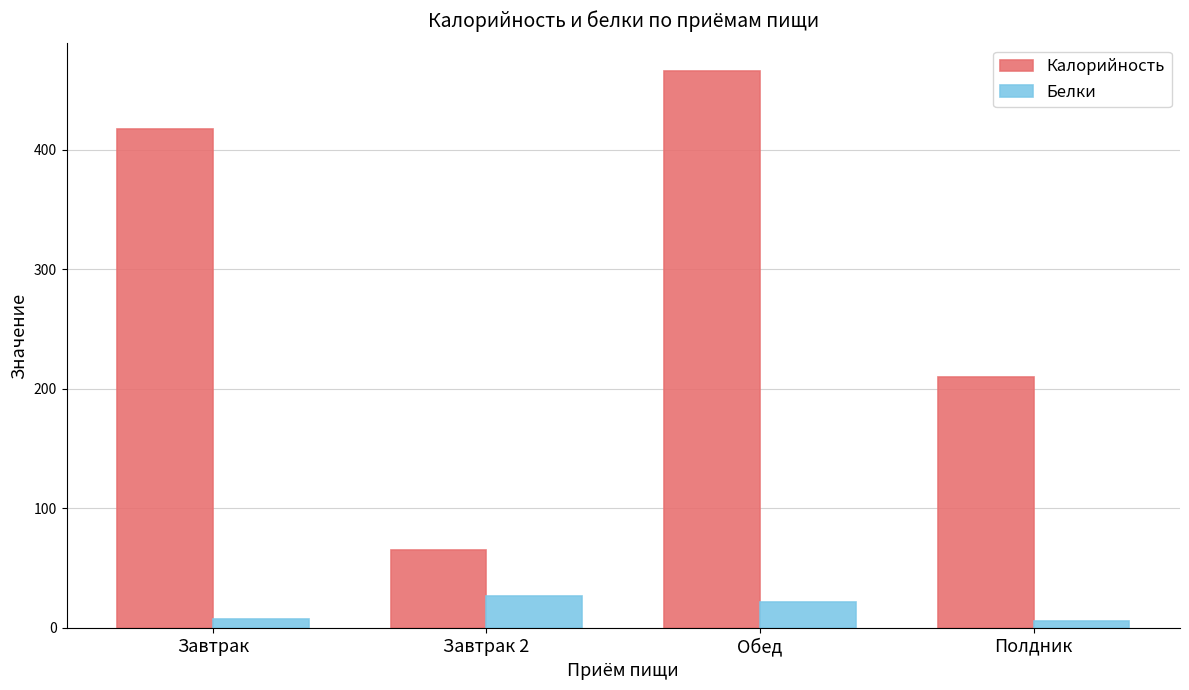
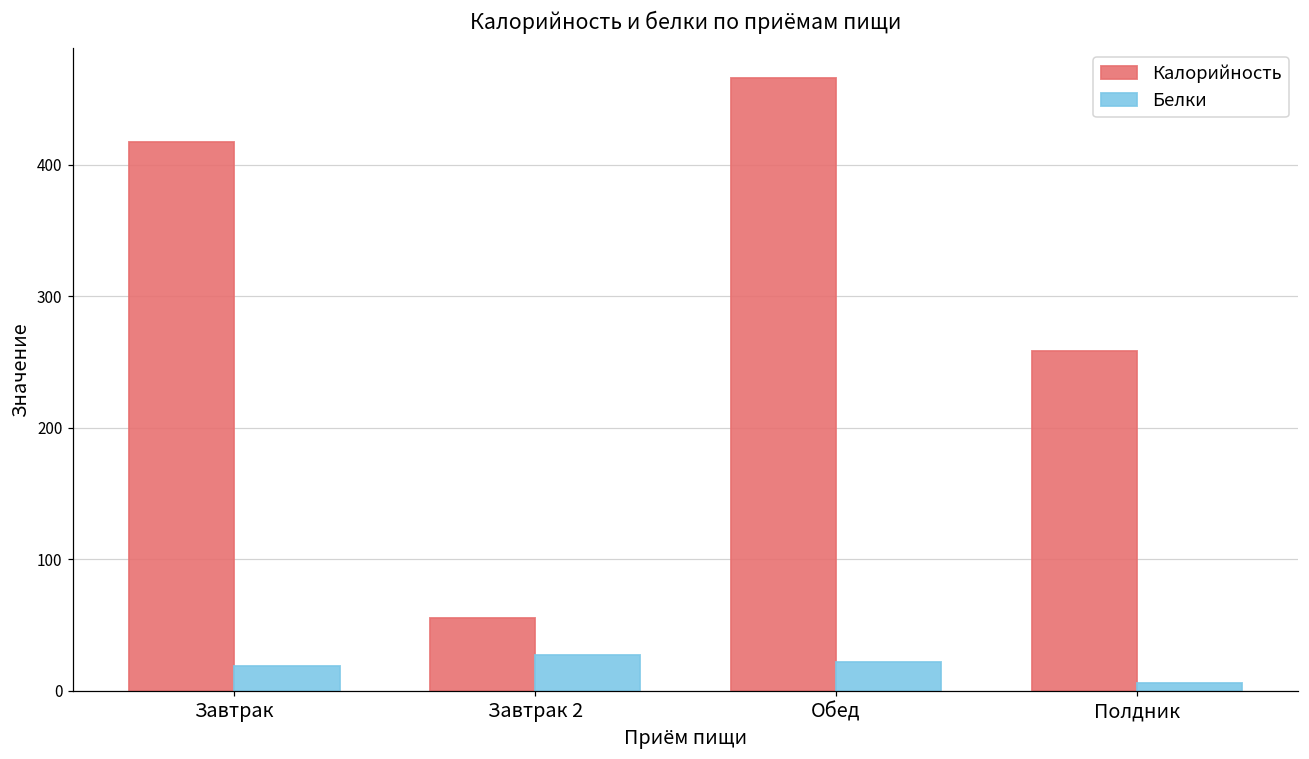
Белки, Завтрак: 7 -> 19
Калорийность, Завтрак 2: 65 -> 55
Калорийность, Полдник: 210 -> 258
